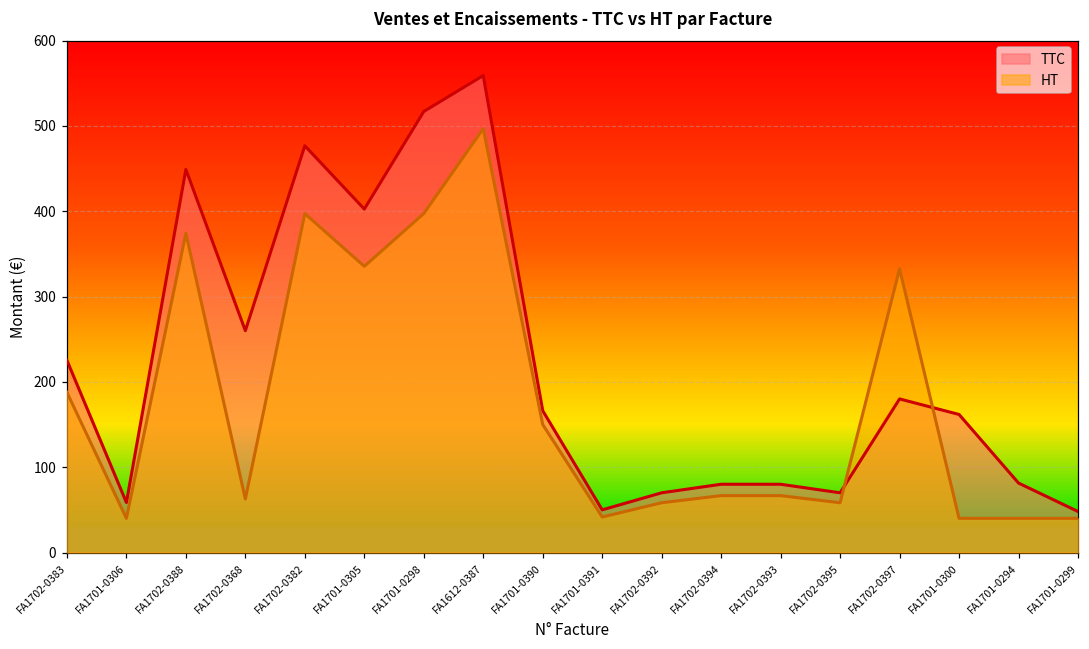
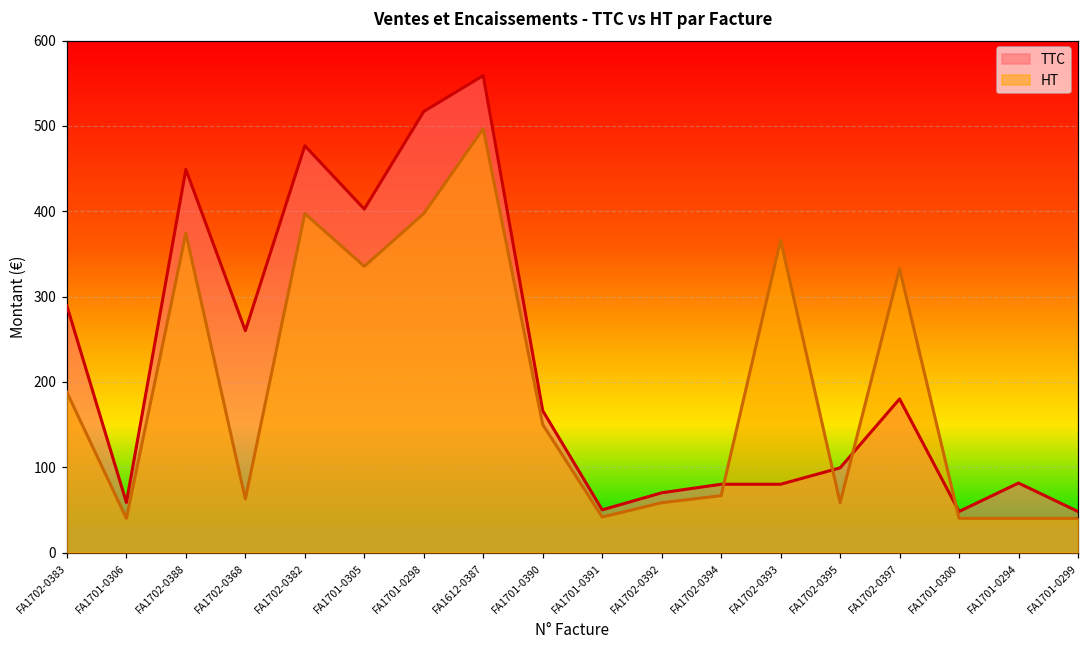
TTC, FA1702-0383: 230 -> 290
HT, FA1702-0393: 70 -> 370
TTC, FA1702-0395: 70 -> 100
TTC, FA1701-0300: 160 -> 50
